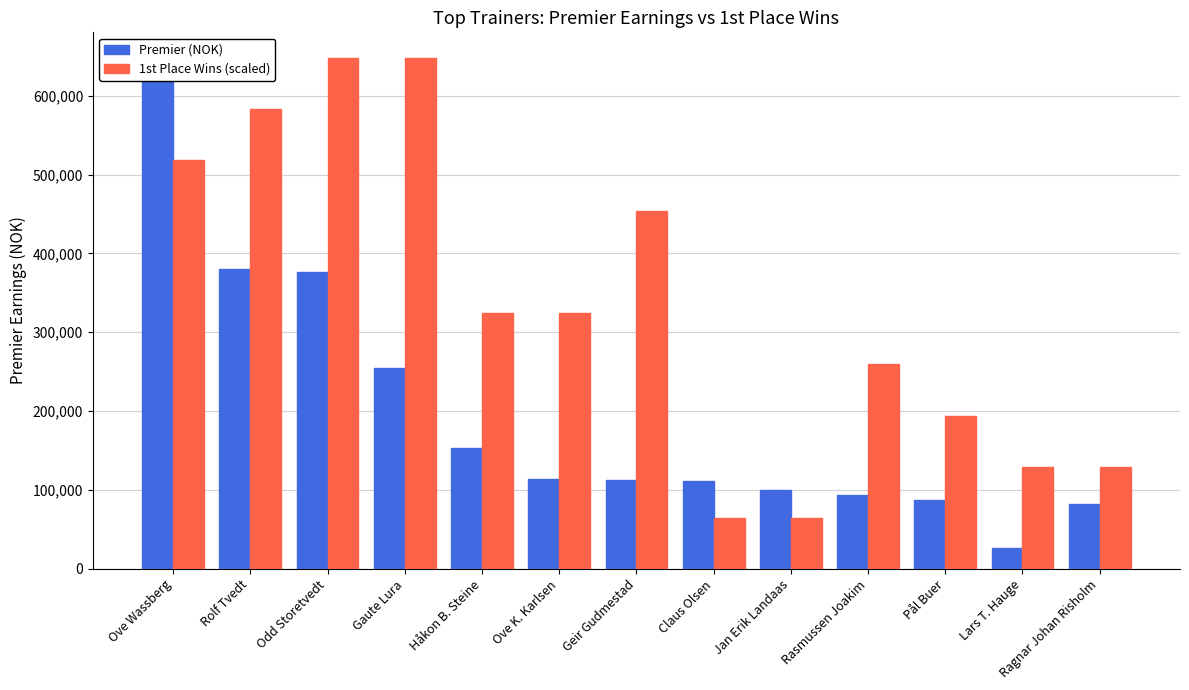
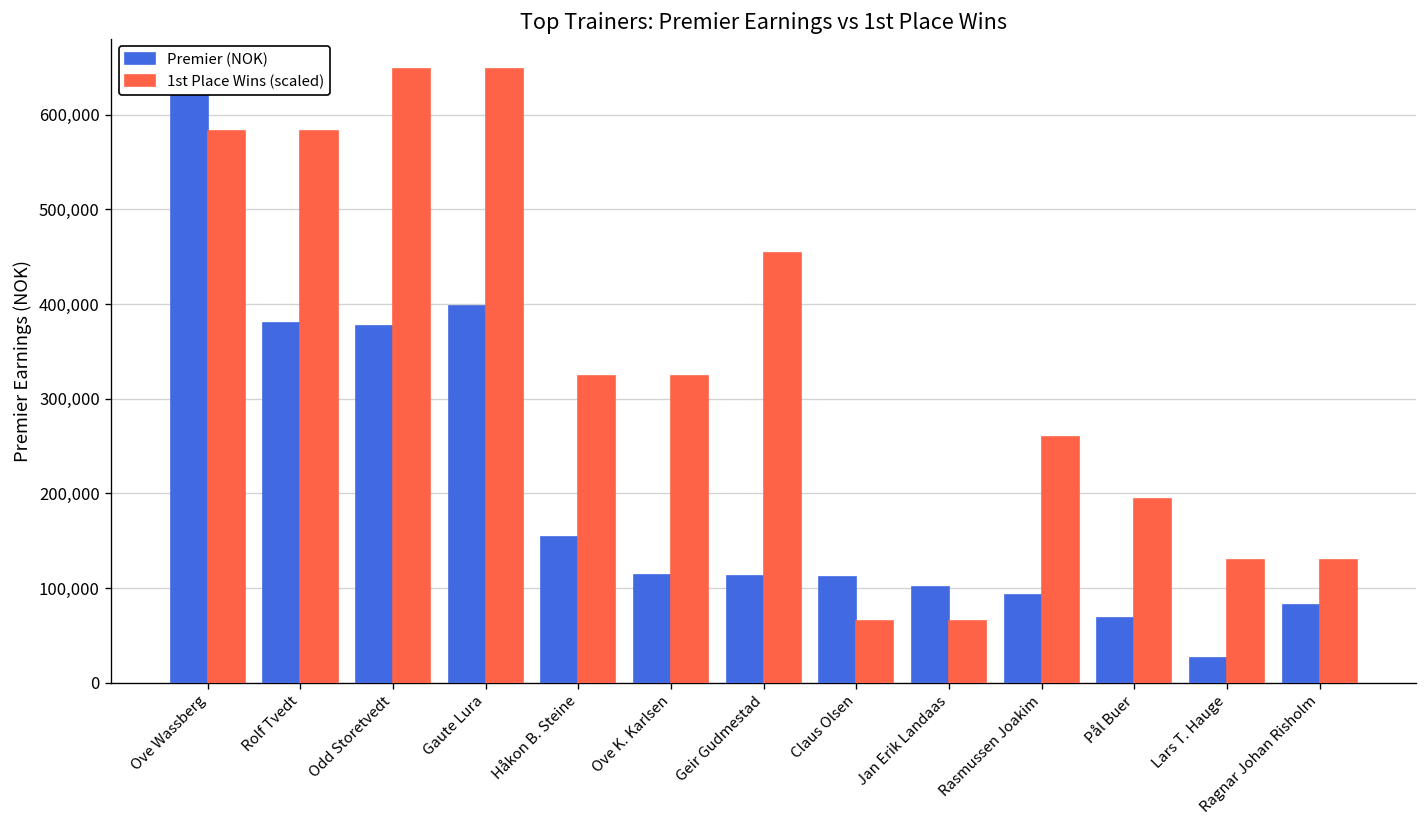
1st Place Wins (scaled), Ove Wassberg: 520,000 -> 580,000
Premier (NOK), Gaute Lura: 260,000 -> 400,000
Premier (NOK), Pål Buer: 90,000 -> 70,000
